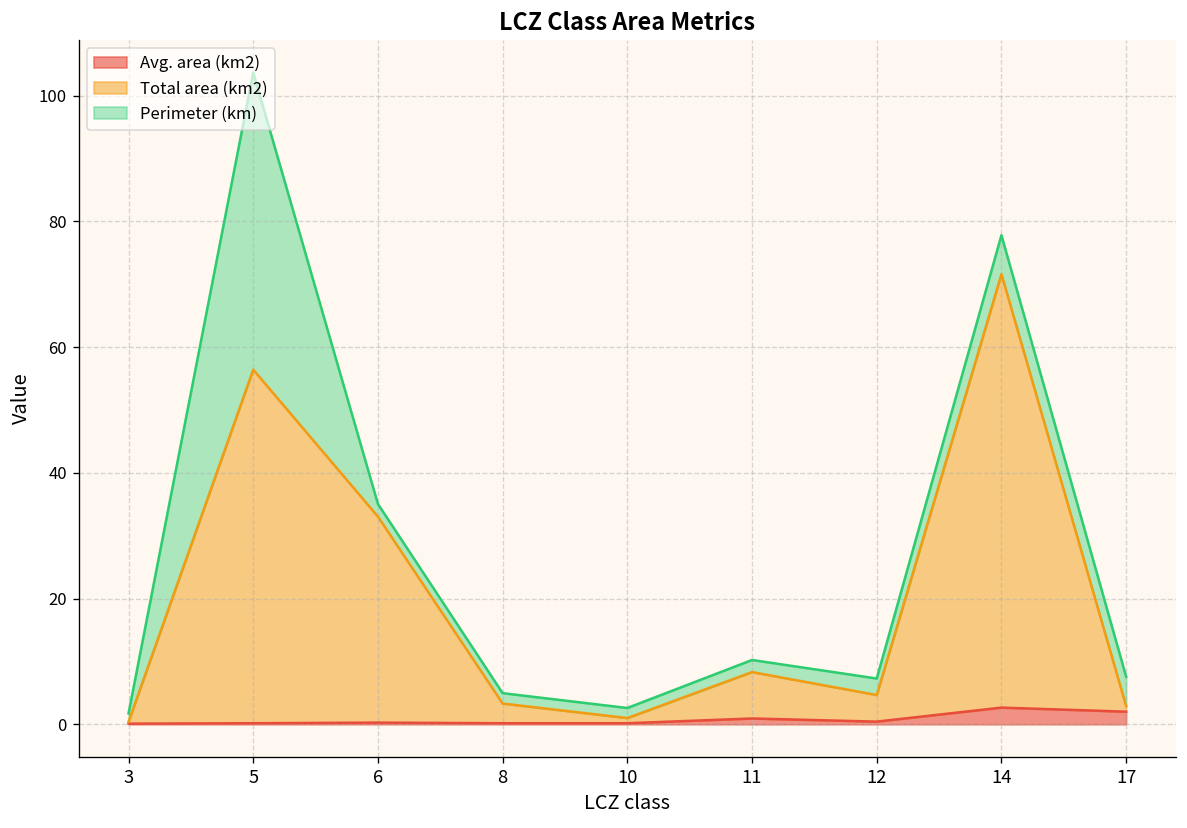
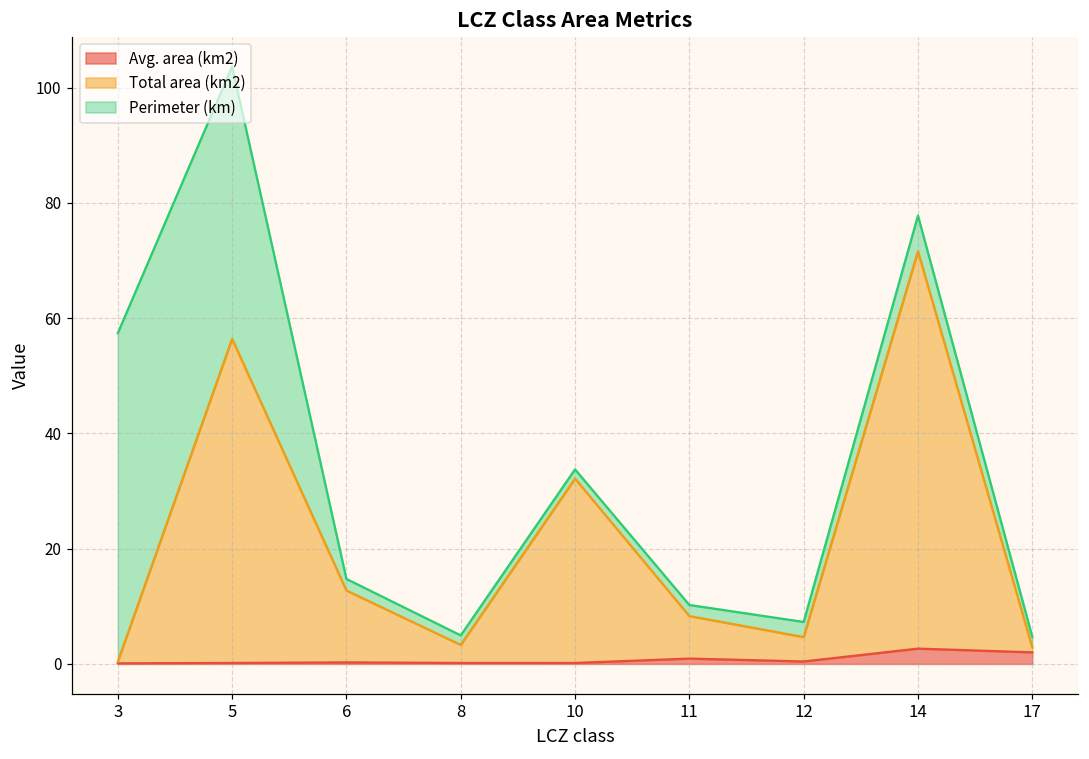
Perimeter (km), 3: 1 -> 57
Total area (km2), 6: 33 -> 12
Total area (km2), 10: 1 -> 32
Perimeter (km), 17: 5 -> 2
